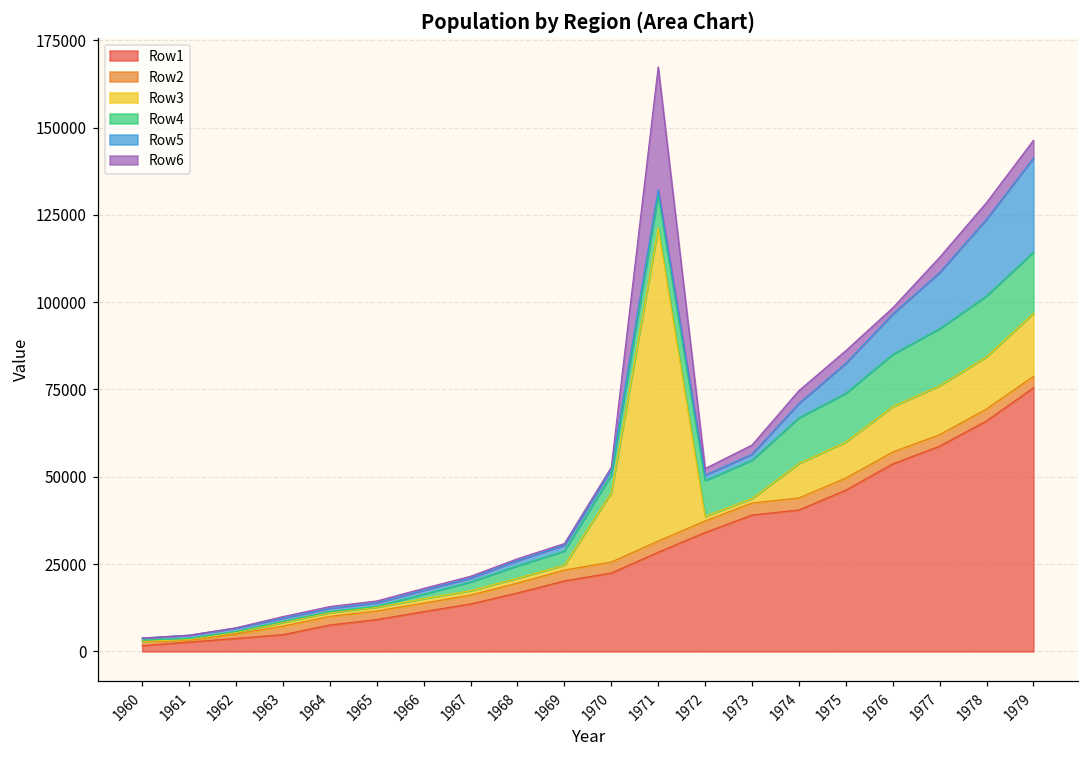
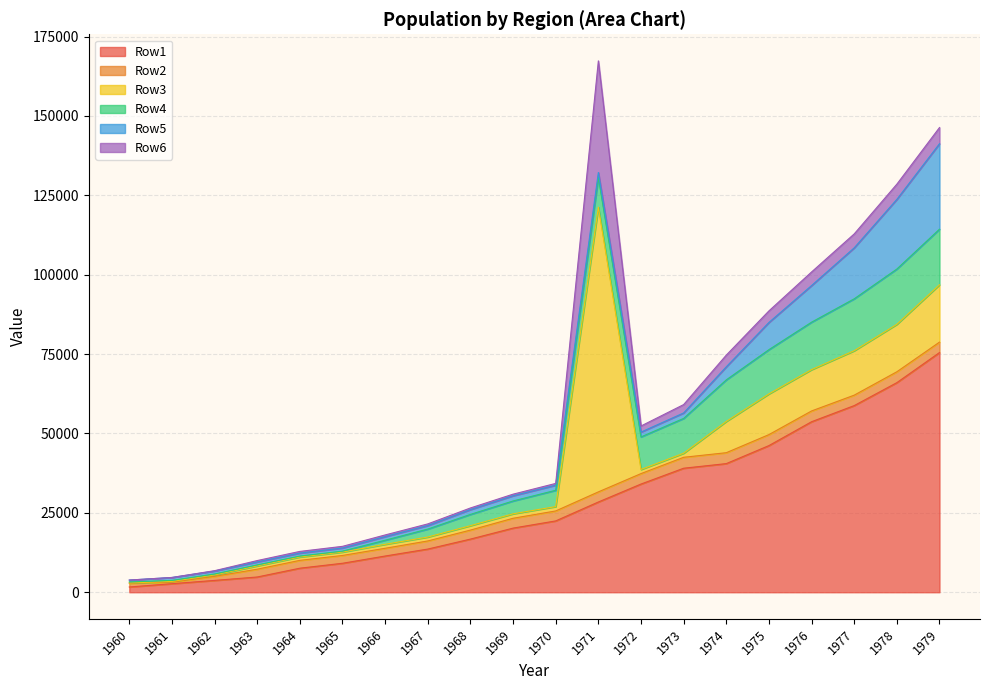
Row3, 1970: 20000 -> 1000
Row3, 1975: 10000 -> 13000
Row6, 1976: 2000 -> 4000
